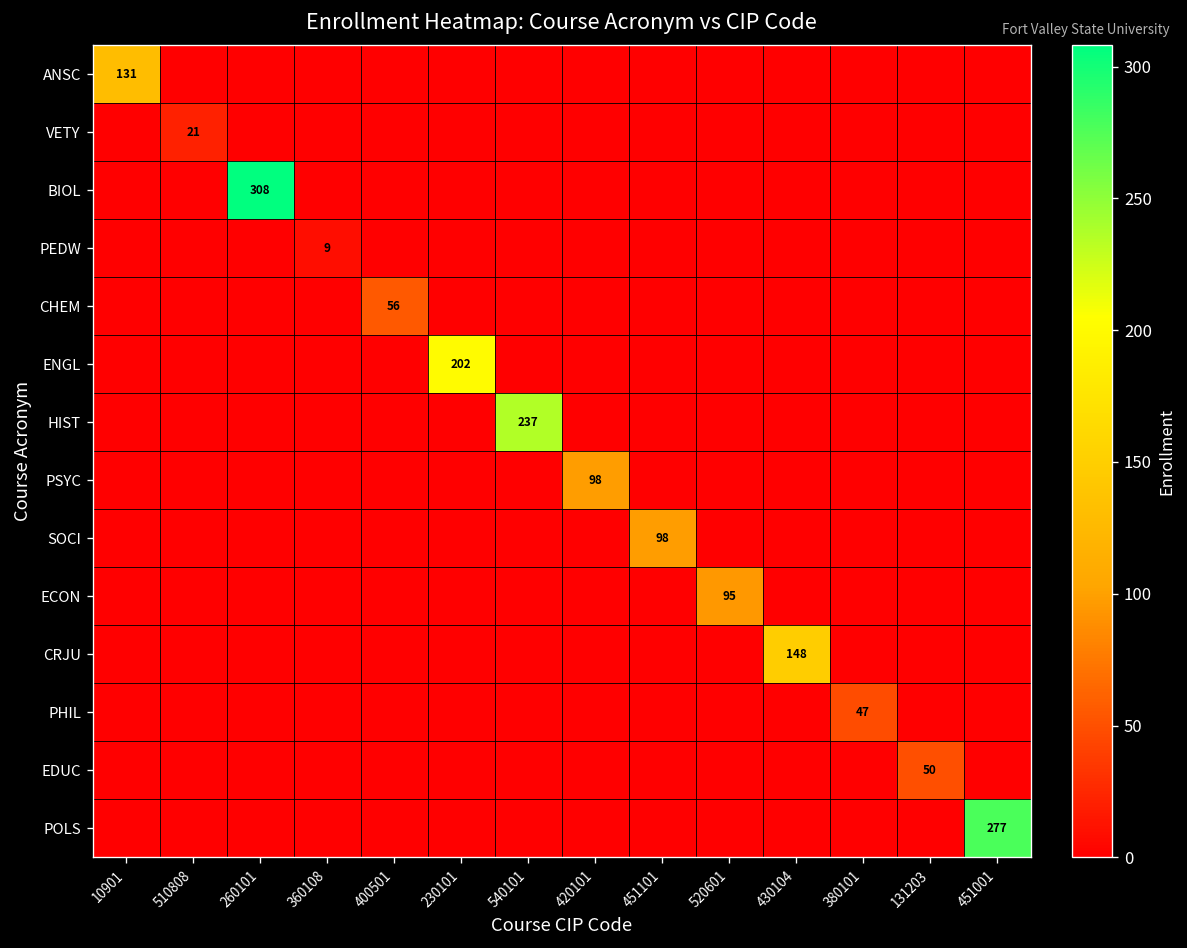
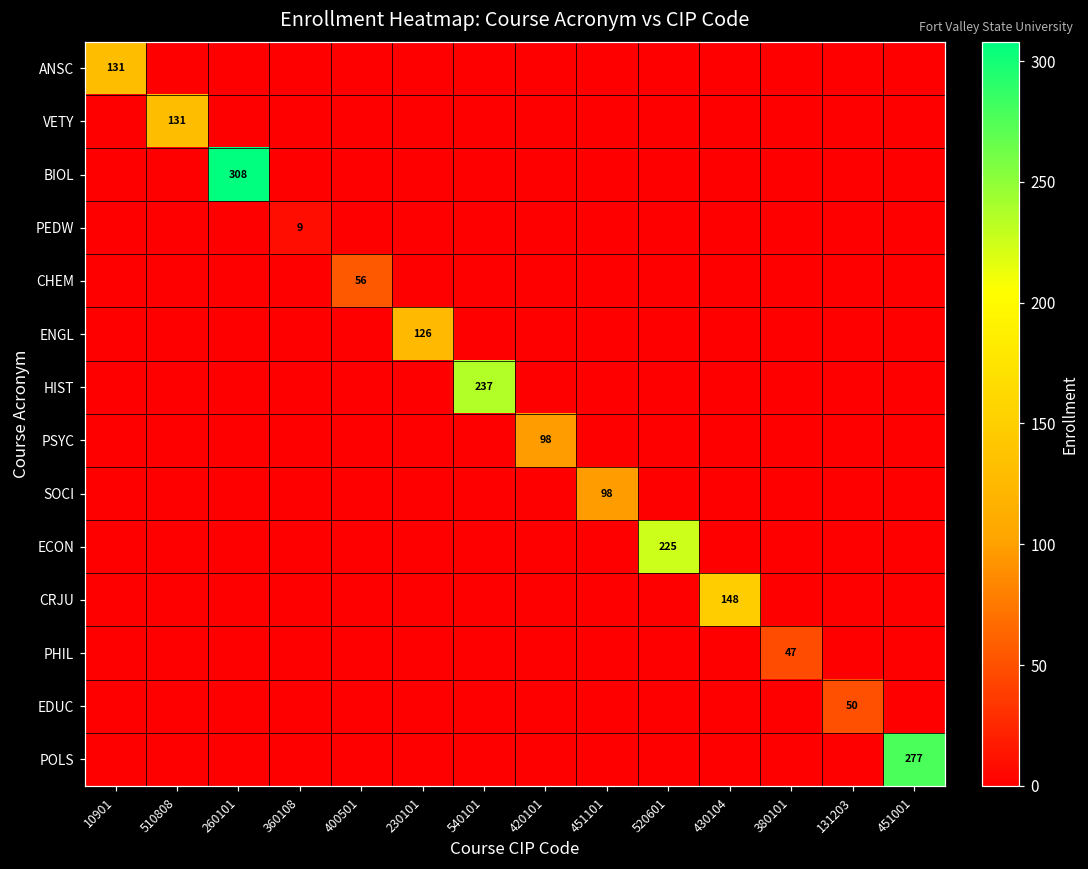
VETY, 510808: 21 -> 131
ENGL, 230101: 202 -> 126
ECON, 520601: 95 -> 225
